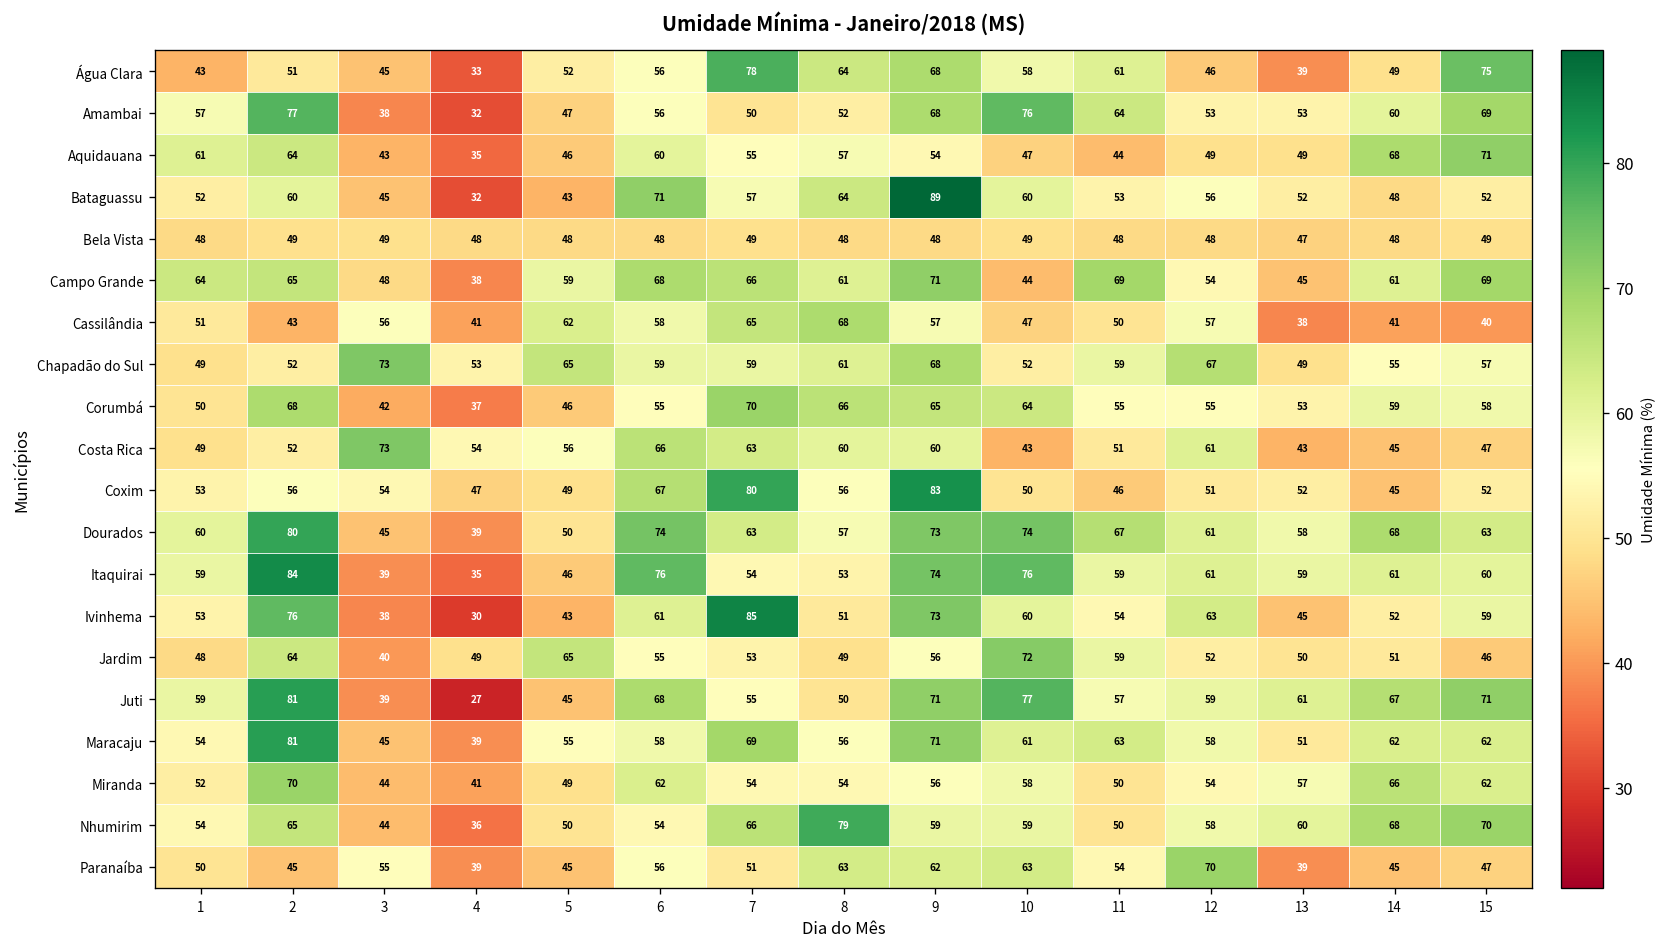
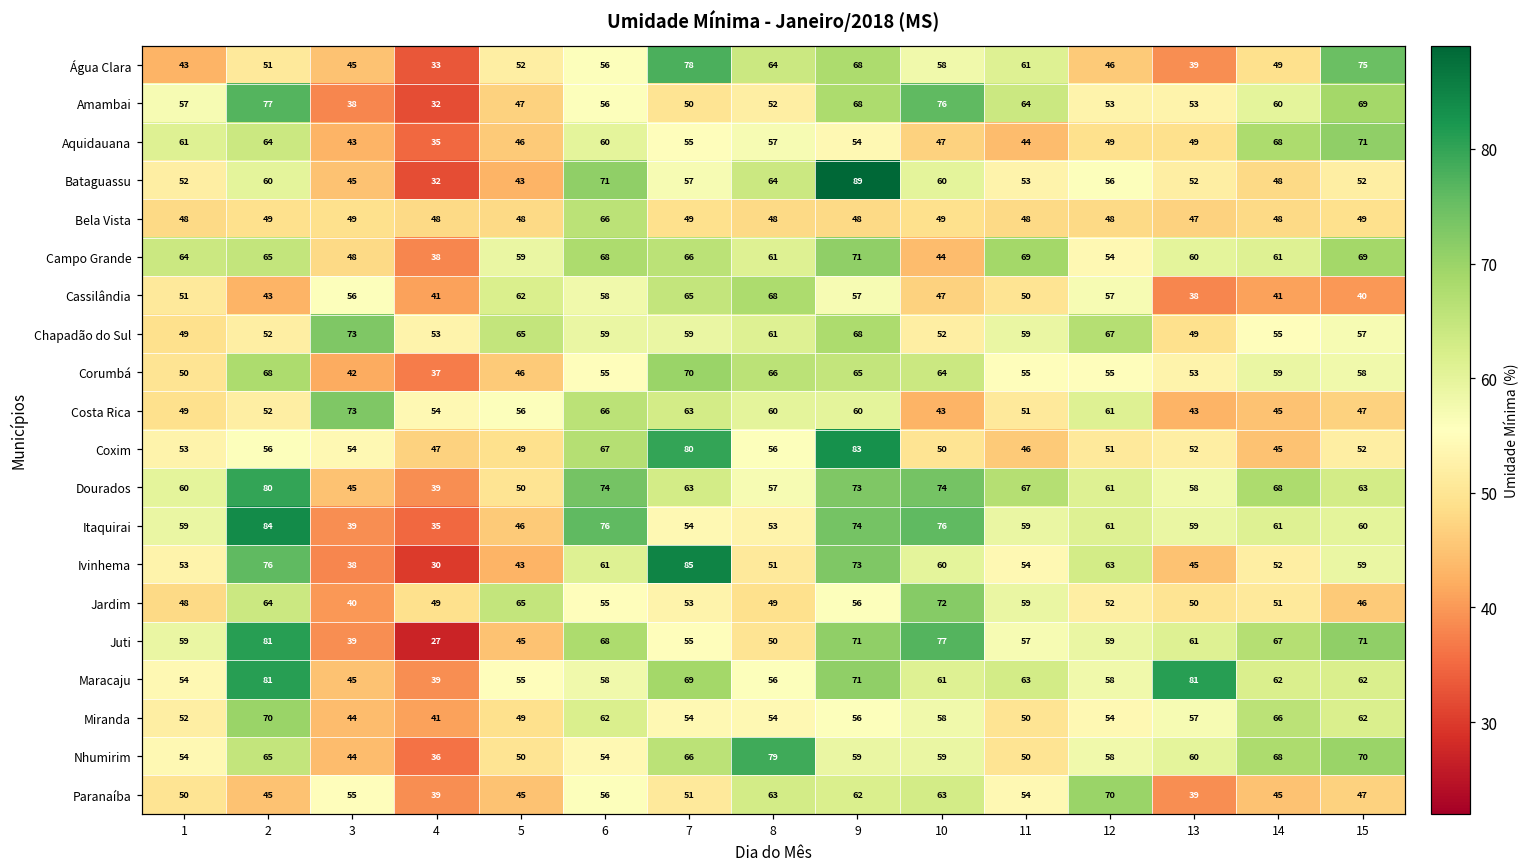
Bela Vista, 6: 48 -> 66
Campo Grande, 13: 45 -> 60
Maracaju, 13: 51 -> 81
